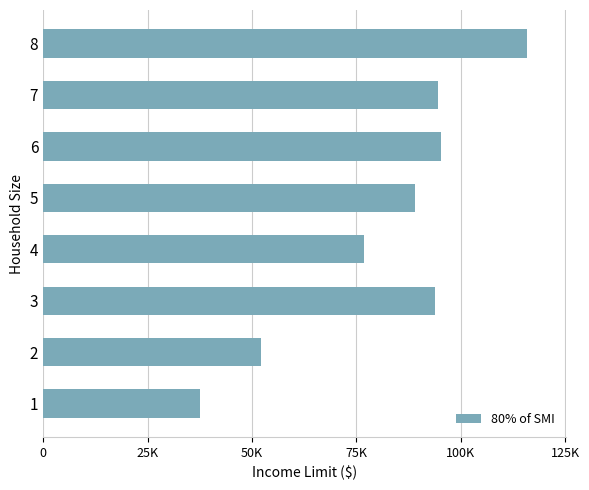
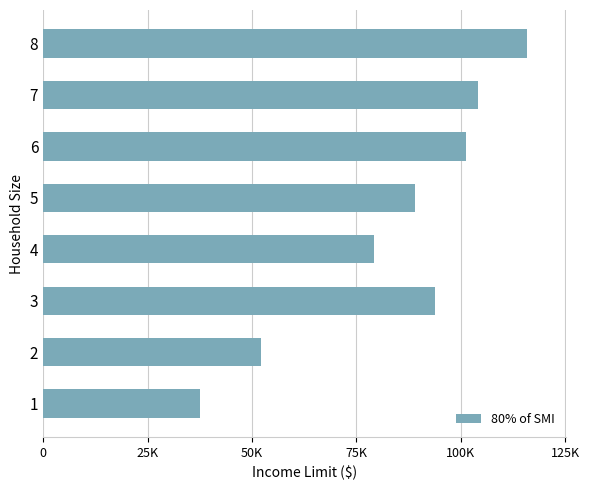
7: 95000 -> 104000
6: 95000 -> 101000
4: 77000 -> 79000
